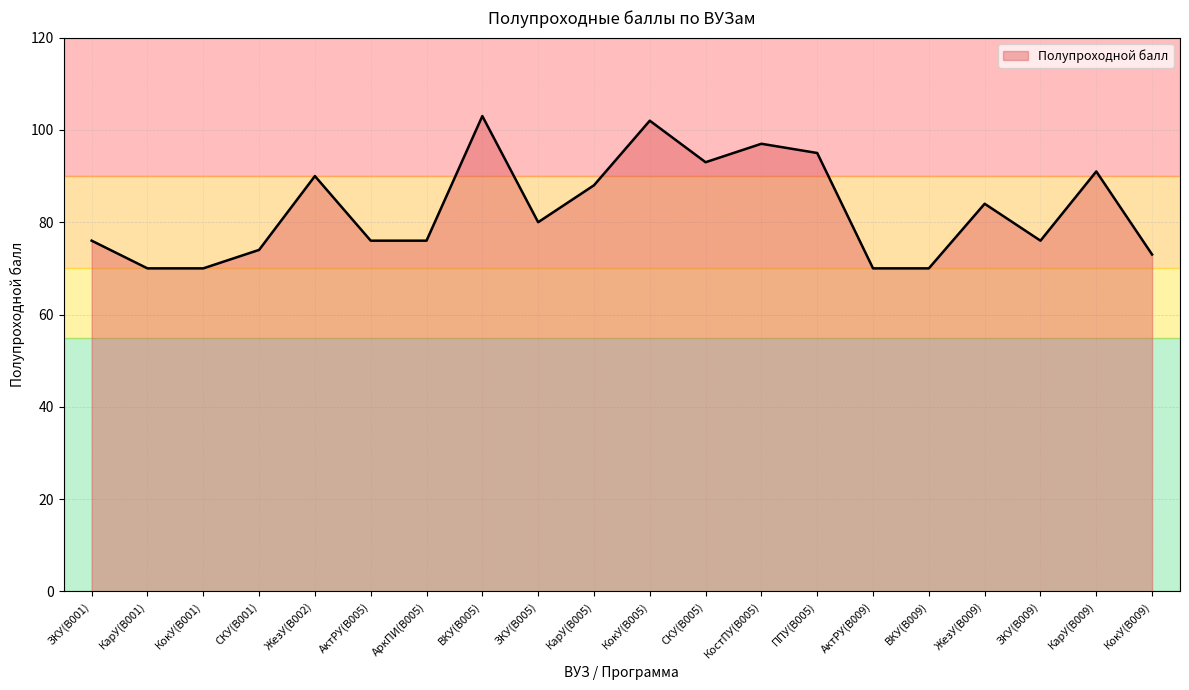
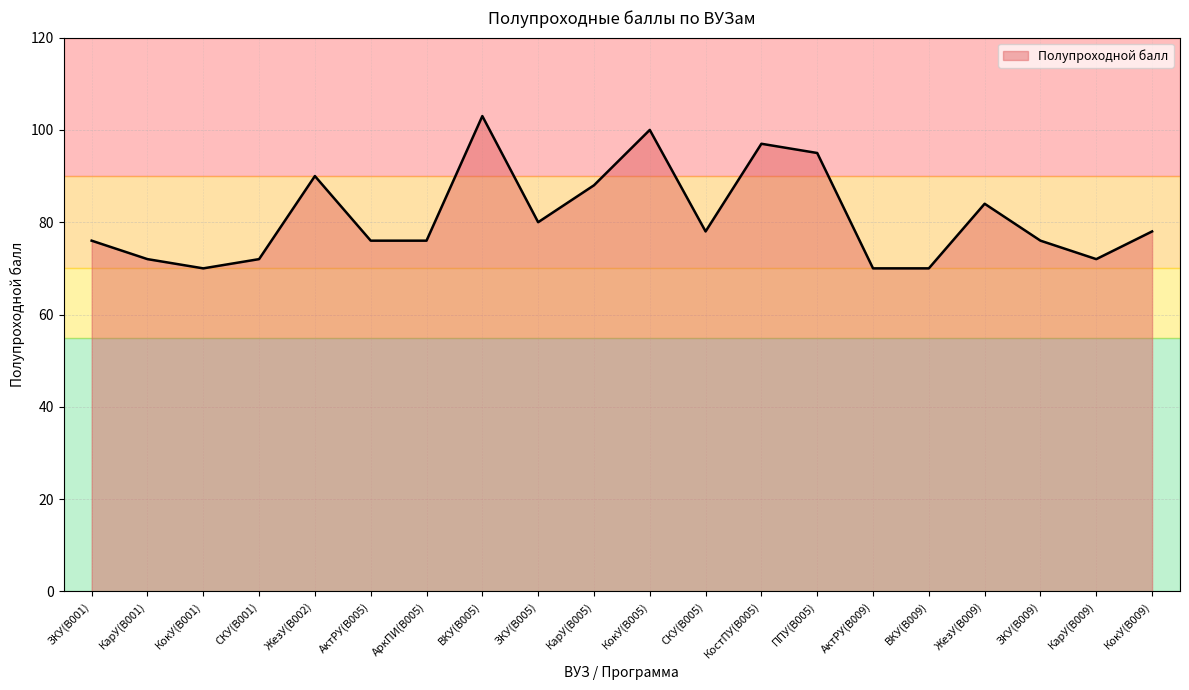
КарУ(B001): 70 -> 72
СКУ(B001): 74 -> 72
КокУ(B005): 102 -> 100
СКУ(B005): 93 -> 78
КарУ(B009): 91 -> 72
КокУ(B009): 73 -> 78
